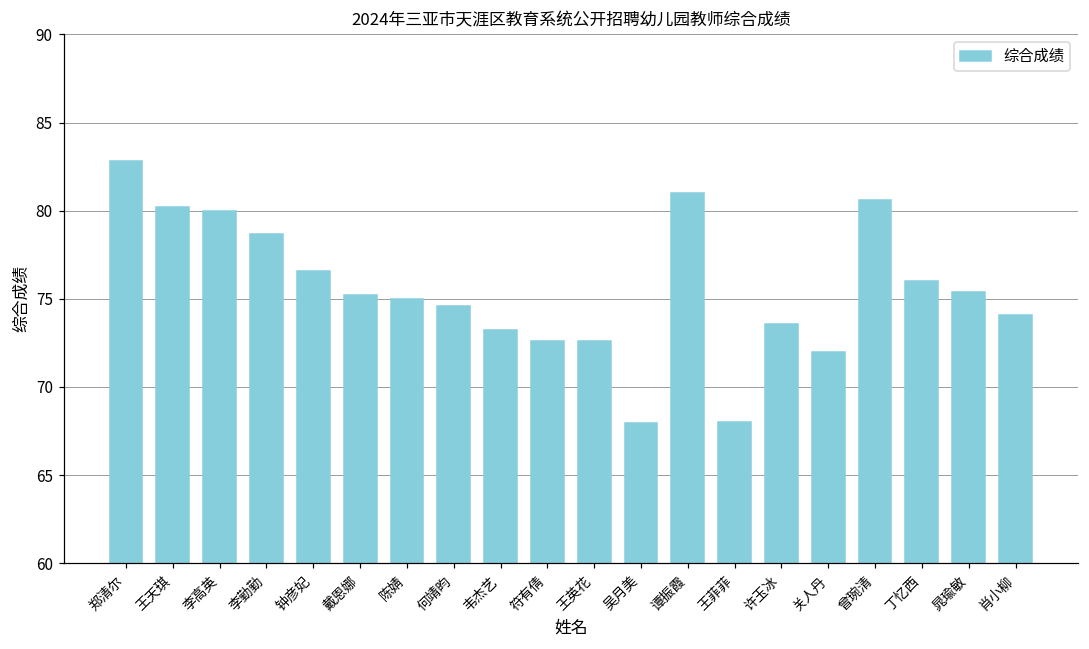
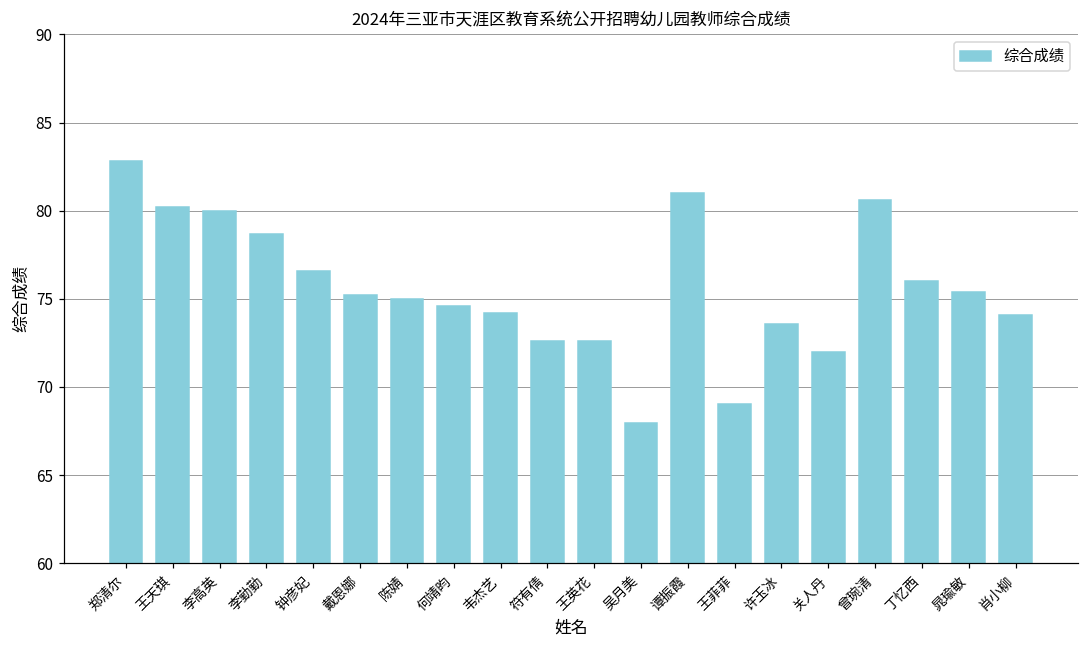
韦杰艺: 73.2 -> 74.2
王菲菲: 68.0 -> 69.0
